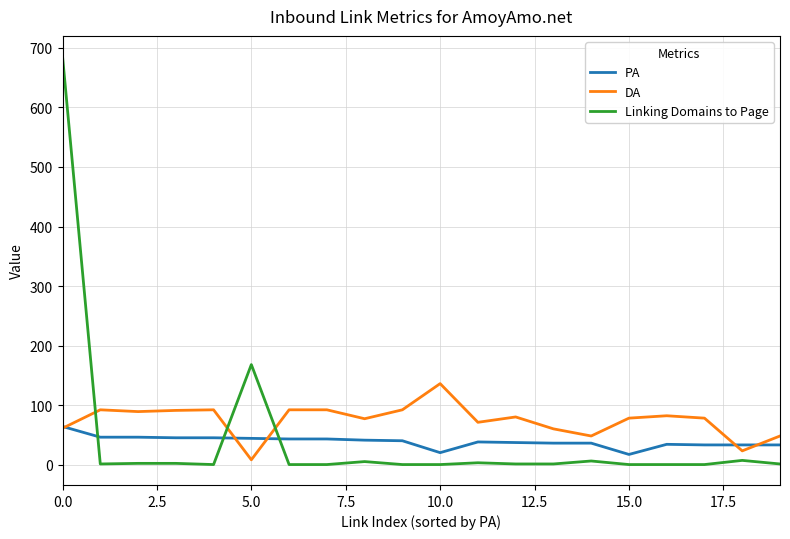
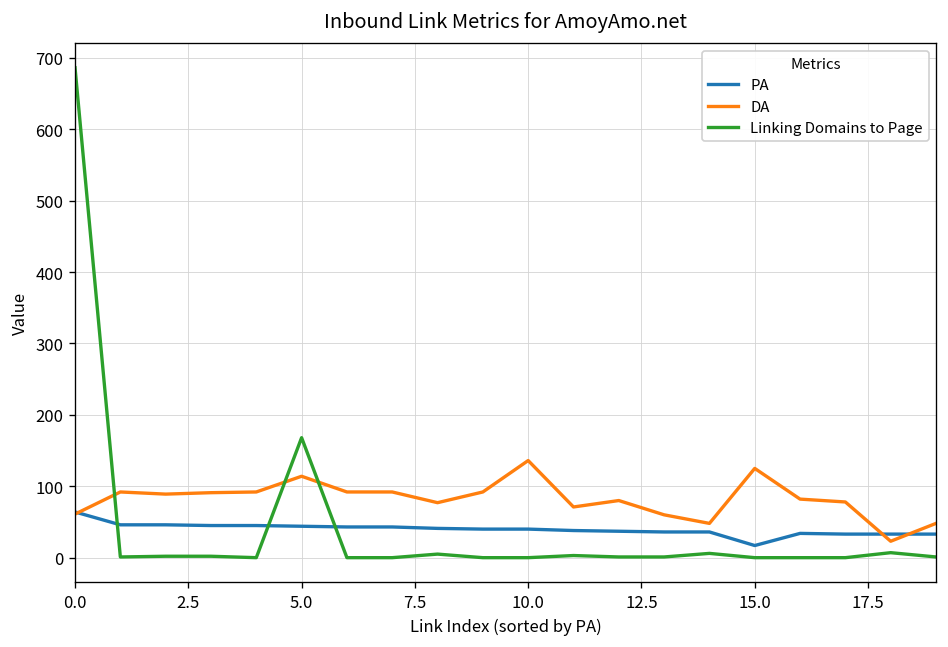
DA, 5.0: 10 -> 110
PA, 10.0: 20 -> 40
DA, 15.0: 80 -> 130
